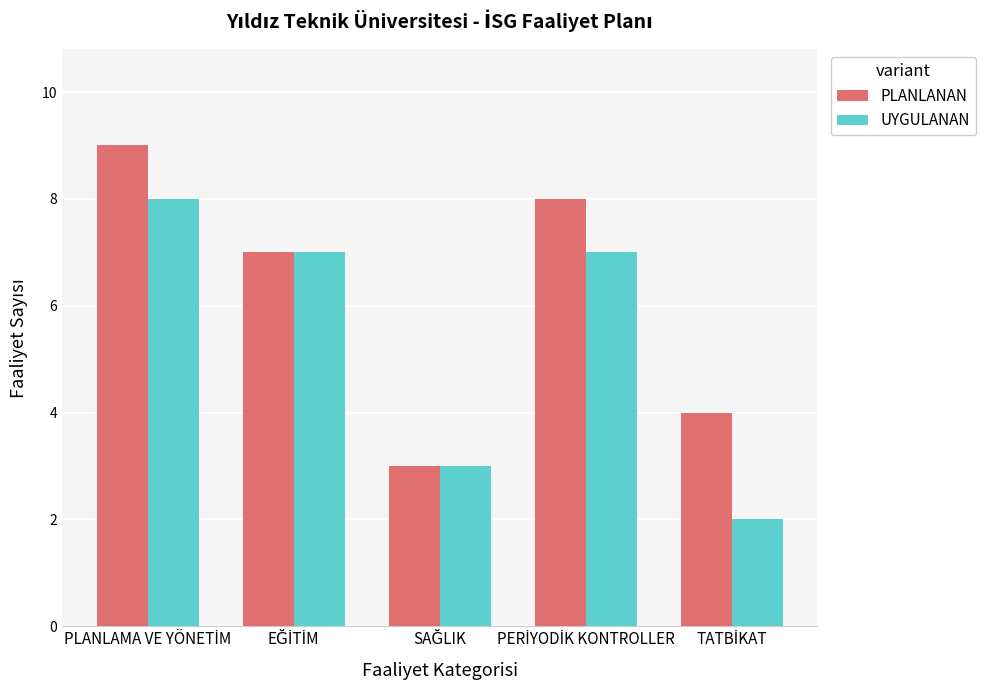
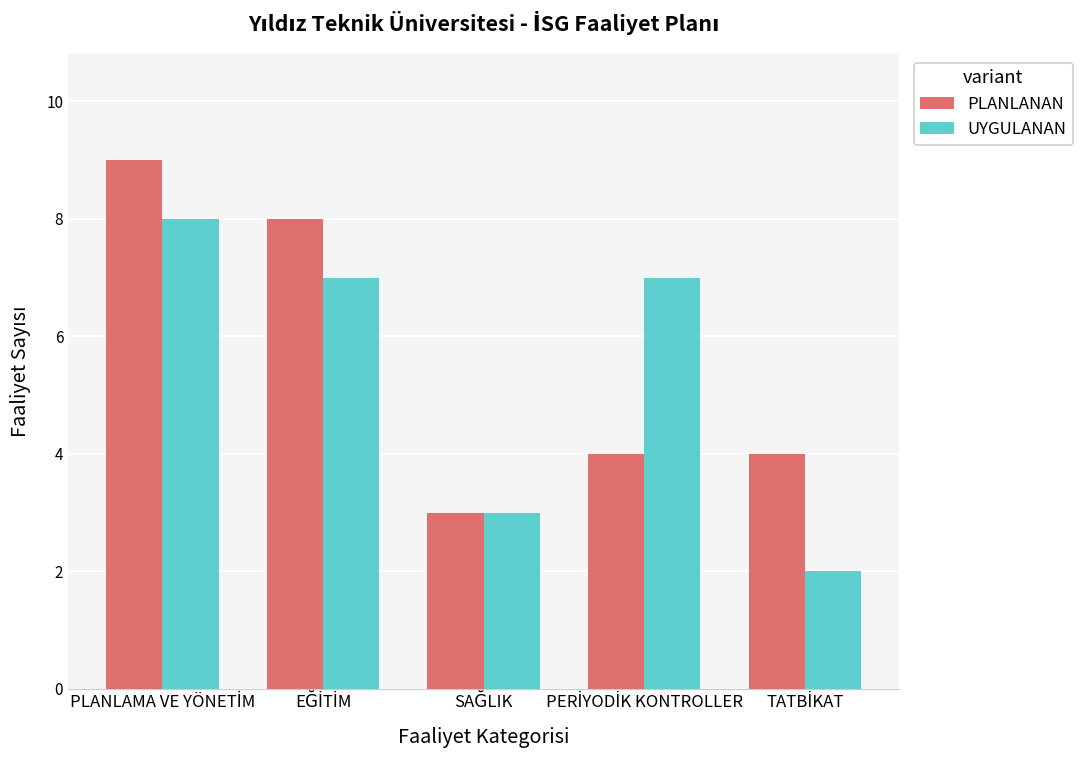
PLANLANAN, EĞİTİM: 7 -> 8
PLANLANAN, PERİYODİK KONTROLLER: 8 -> 4
